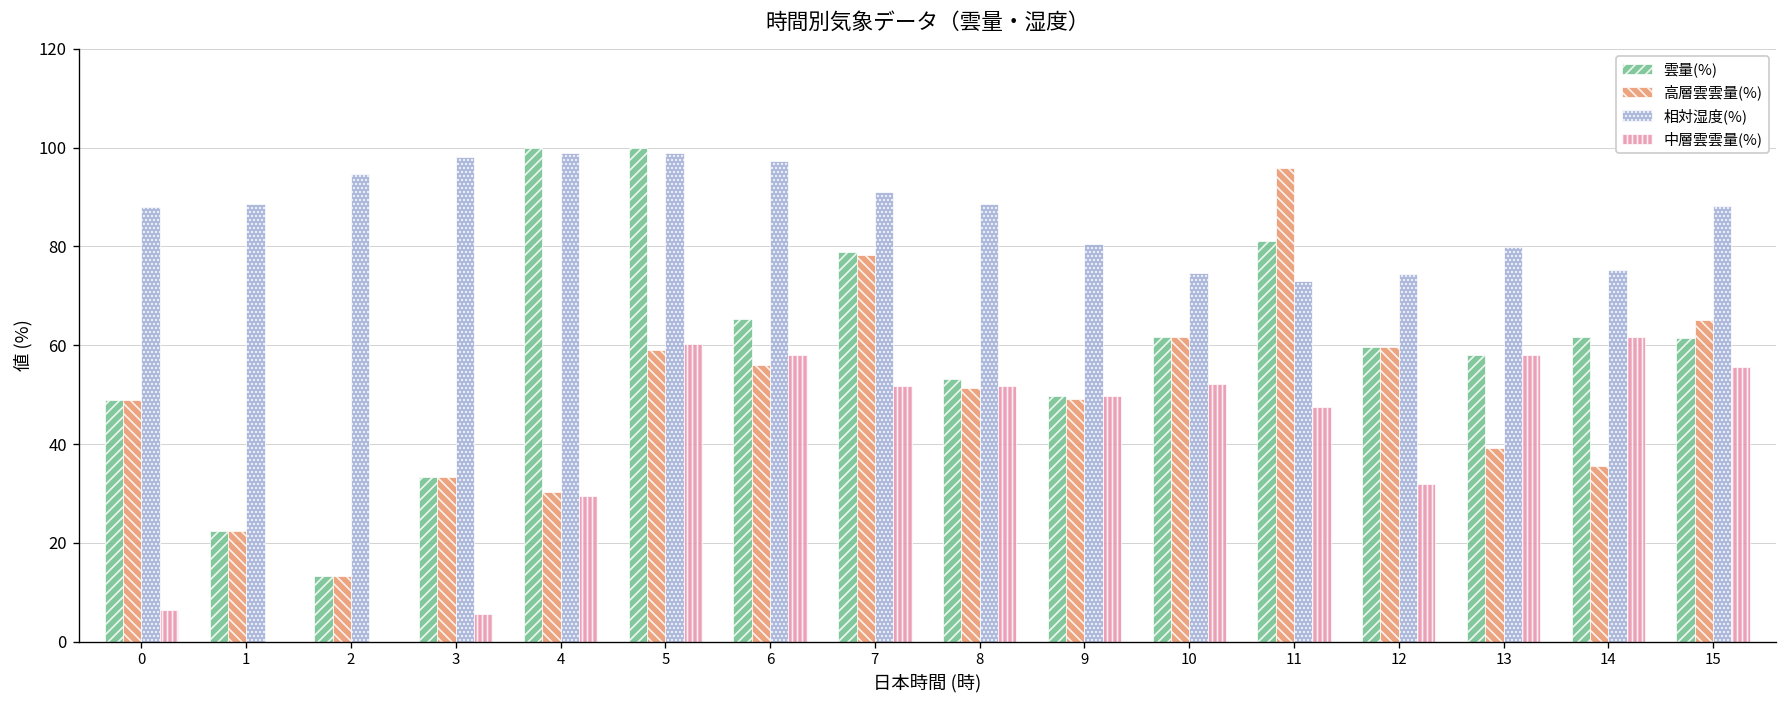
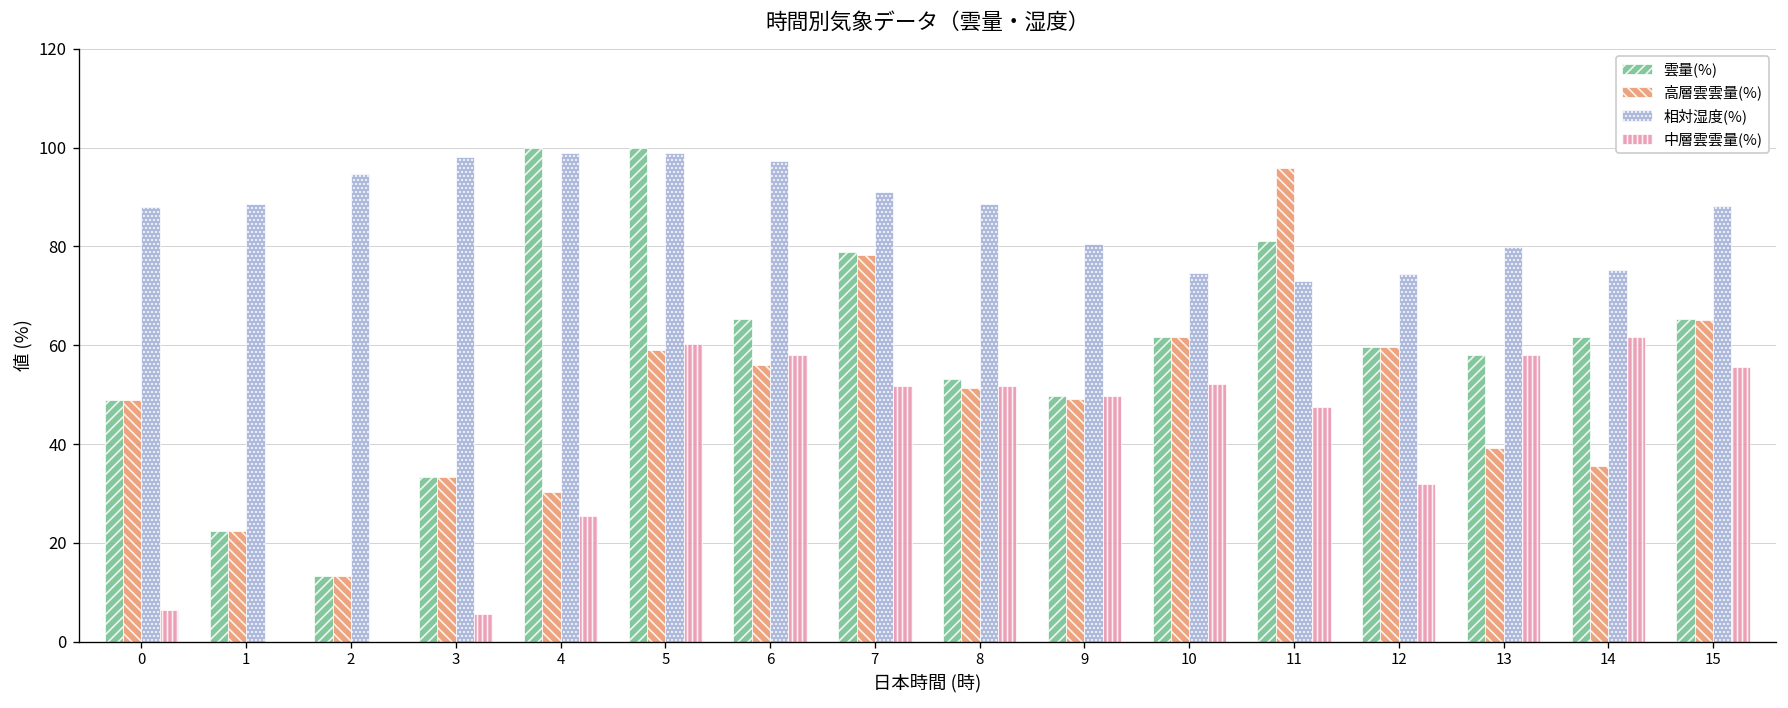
中層雲雲量(%), 4: 29 -> 25
雲量(%), 15: 62 -> 65
